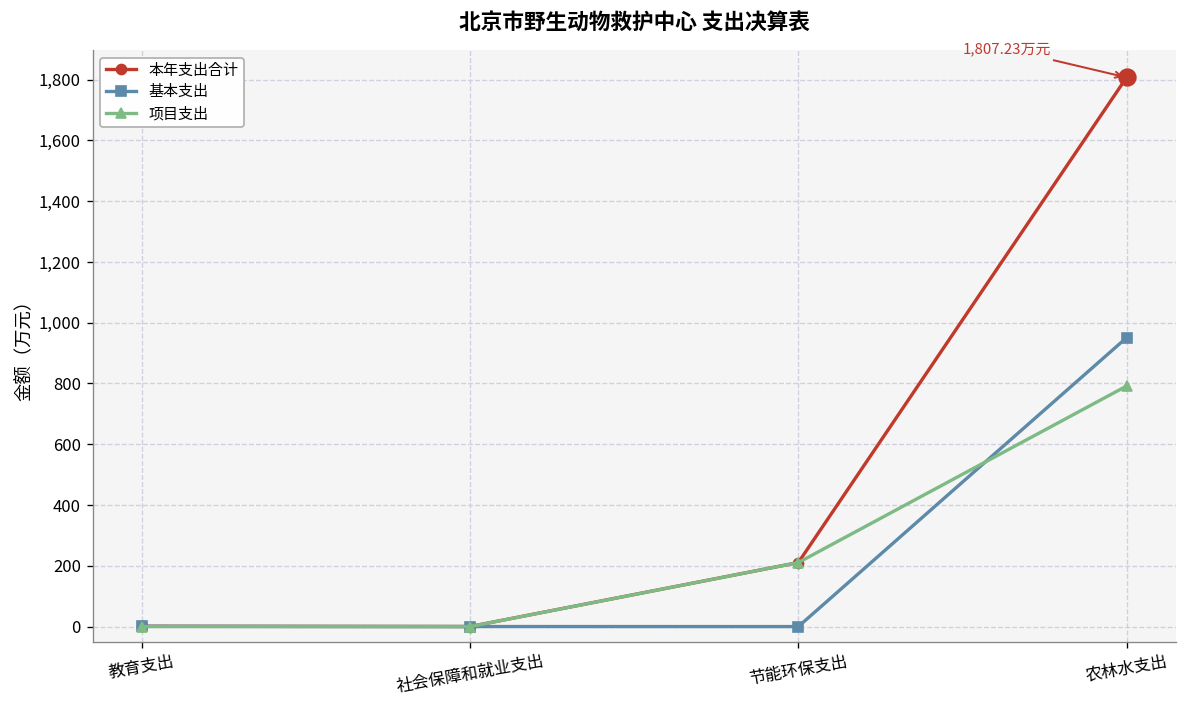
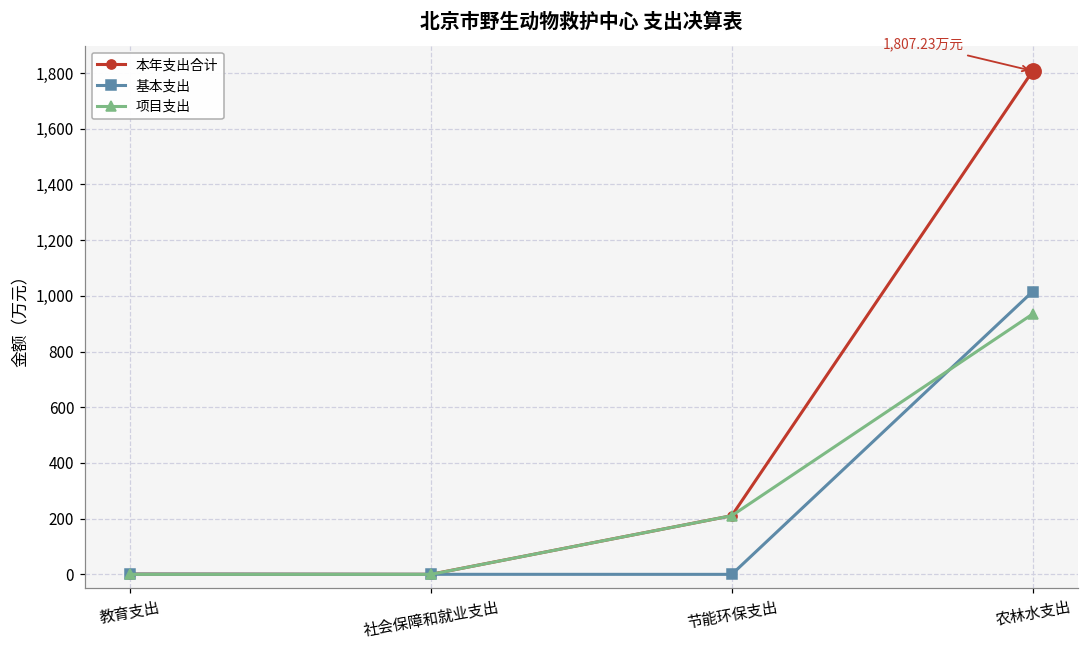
基本支出, 农林水支出: 950 -> 1,020
项目支出, 农林水支出: 790 -> 930
